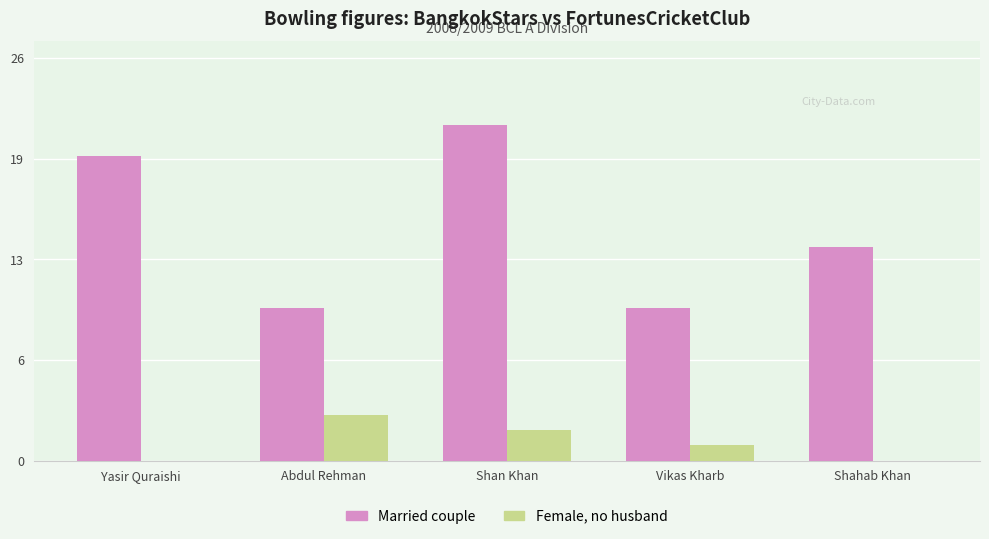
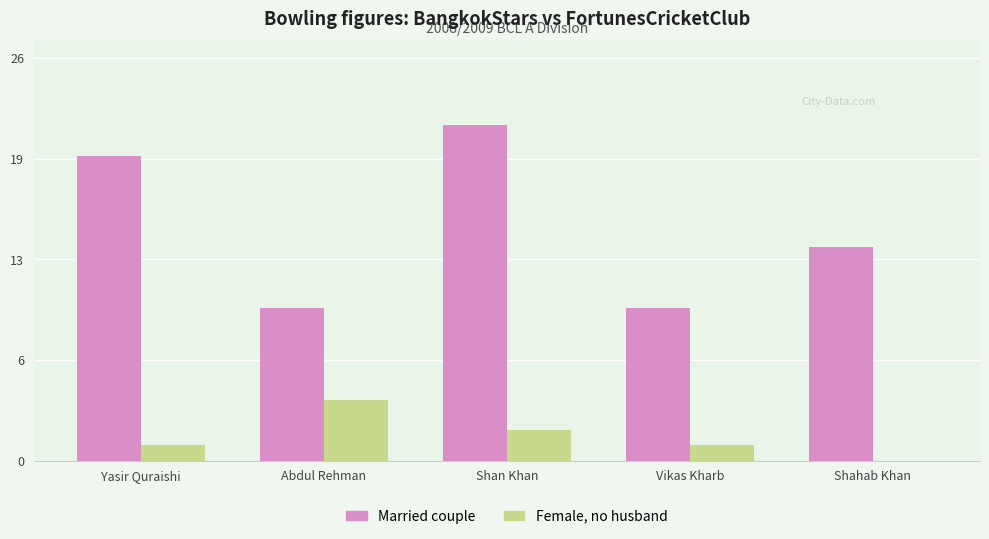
Female, no husband, Yasir Quraishi: 0 -> 1
Female, no husband, Abdul Rehman: 3 -> 4
